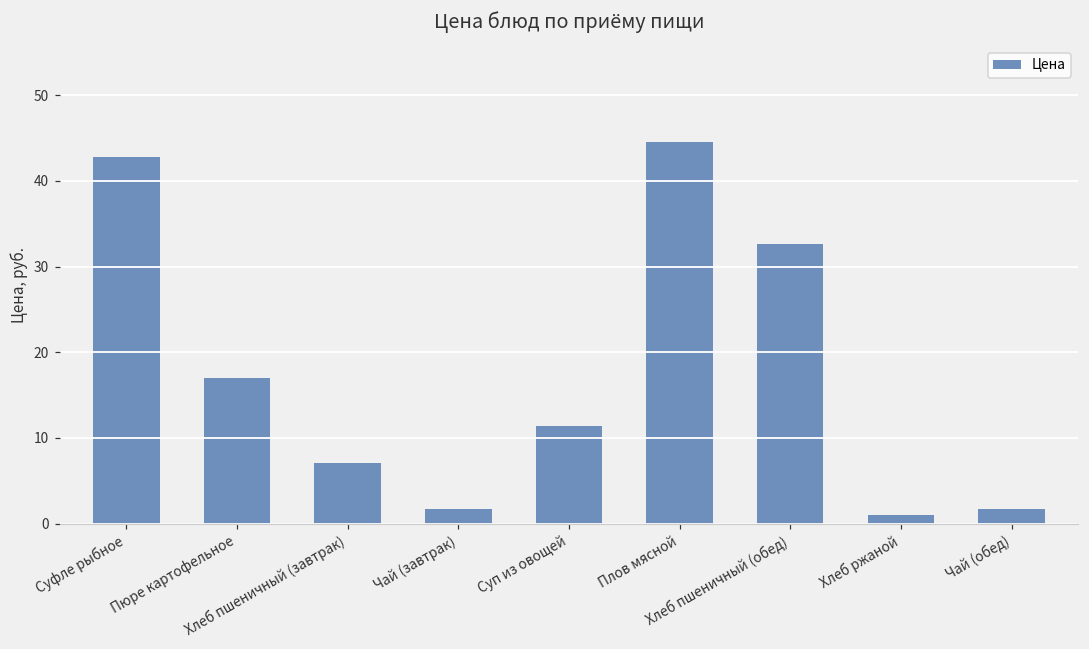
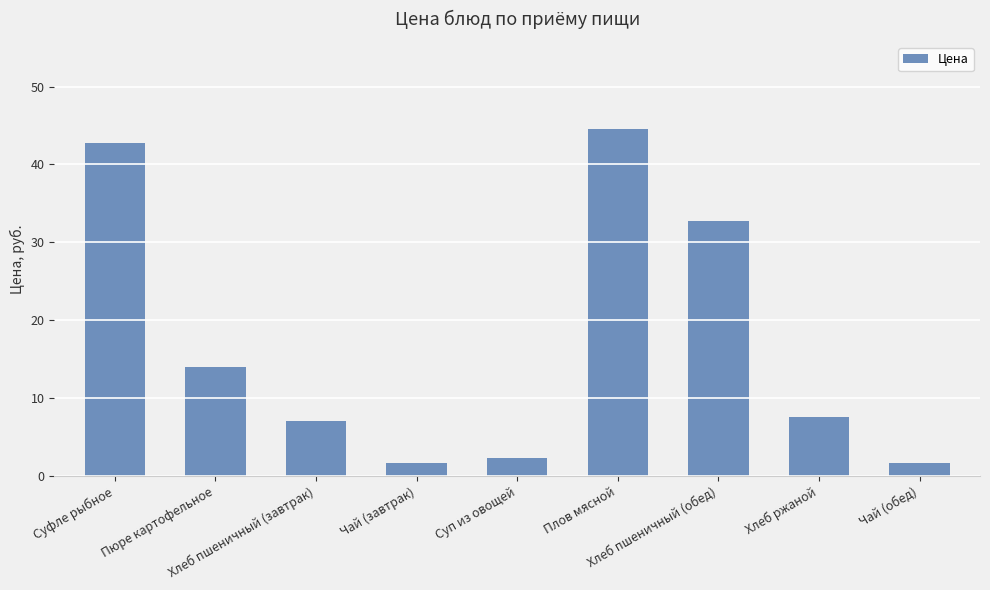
Пюре картофельное: 17 -> 14
Суп из овощей: 11 -> 2
Хлеб ржаной: 1 -> 8
